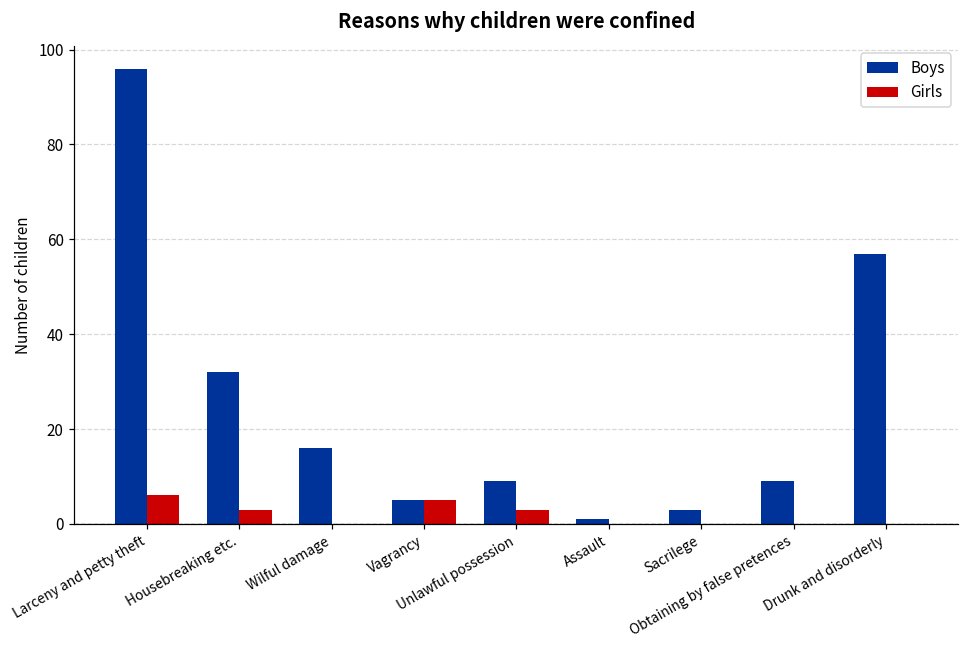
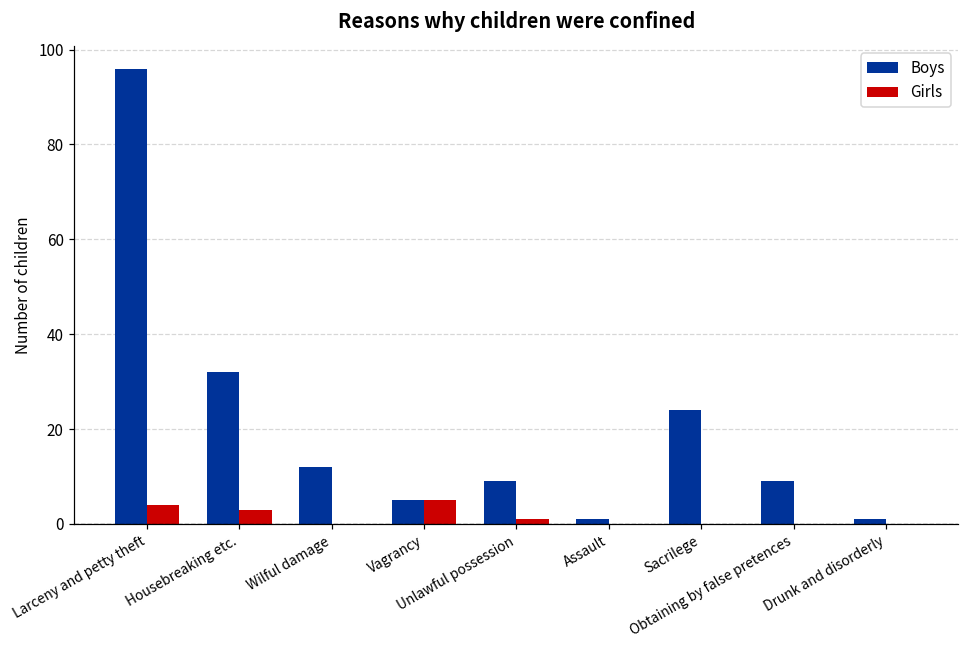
Girls, Larceny and petty theft: 6 -> 4
Boys, Wilful damage: 16 -> 12
Girls, Unlawful possession: 3 -> 1
Boys, Sacrilege: 3 -> 24
Boys, Drunk and disorderly: 57 -> 1
